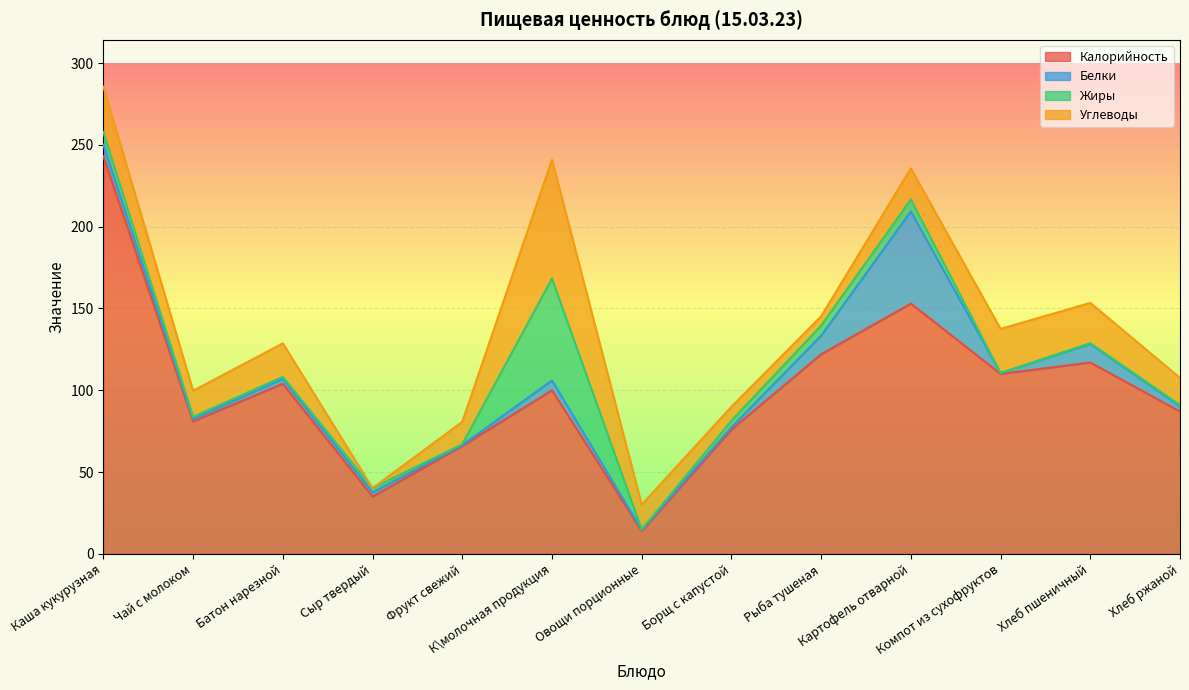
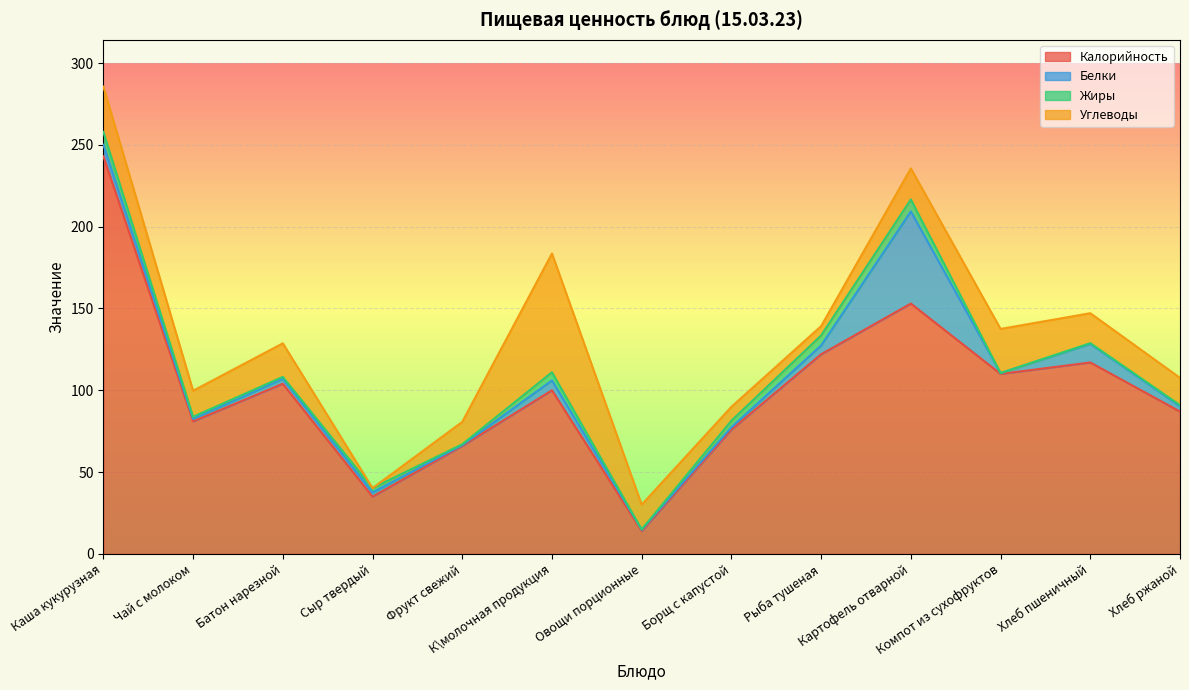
Жиры, К\молочная продукция: 62 -> 5
Белки, Рыба тушеная: 11 -> 5
Углеводы, Хлеб пшеничный: 25 -> 18
